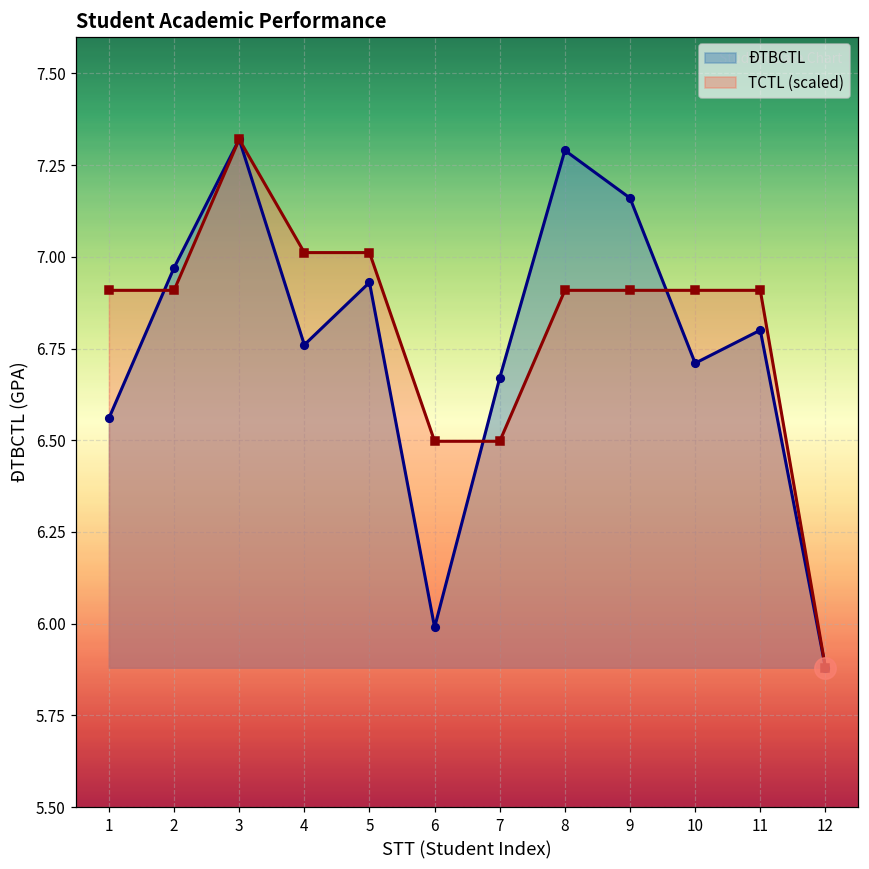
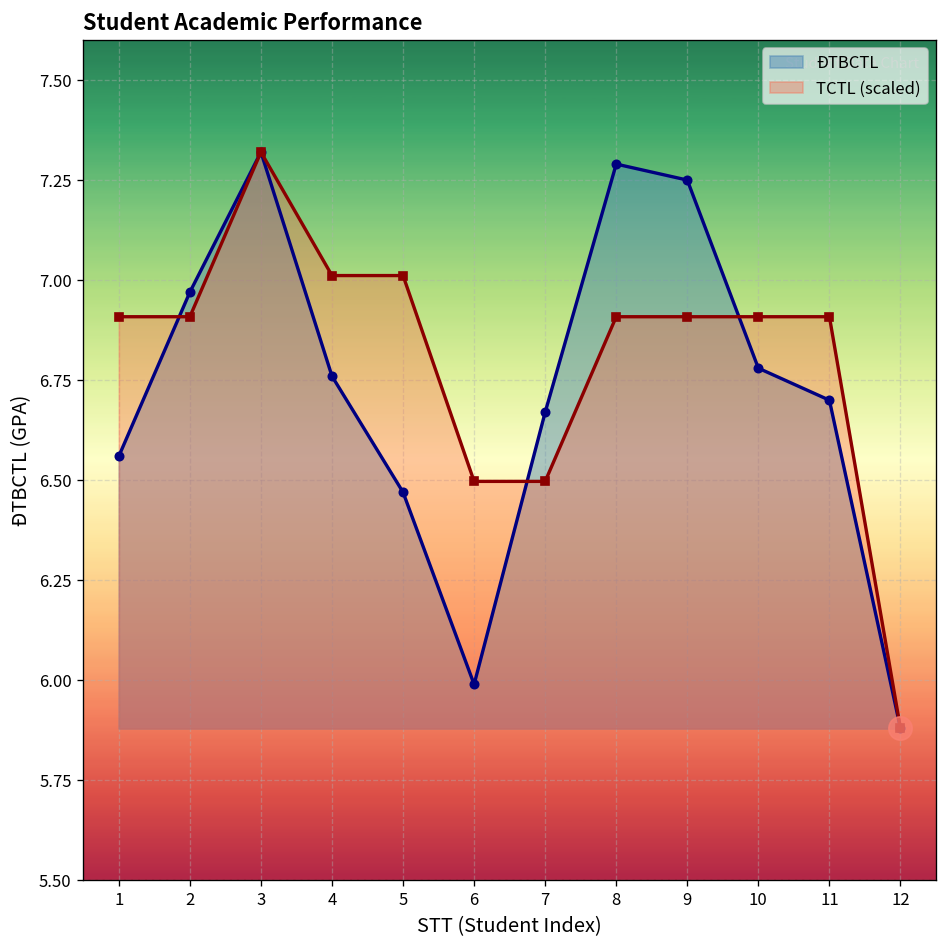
ĐTBCTL, 5: 6.93 -> 6.47
ĐTBCTL, 9: 7.16 -> 7.25
ĐTBCTL, 10: 6.71 -> 6.78
ĐTBCTL, 11: 6.8 -> 6.7
